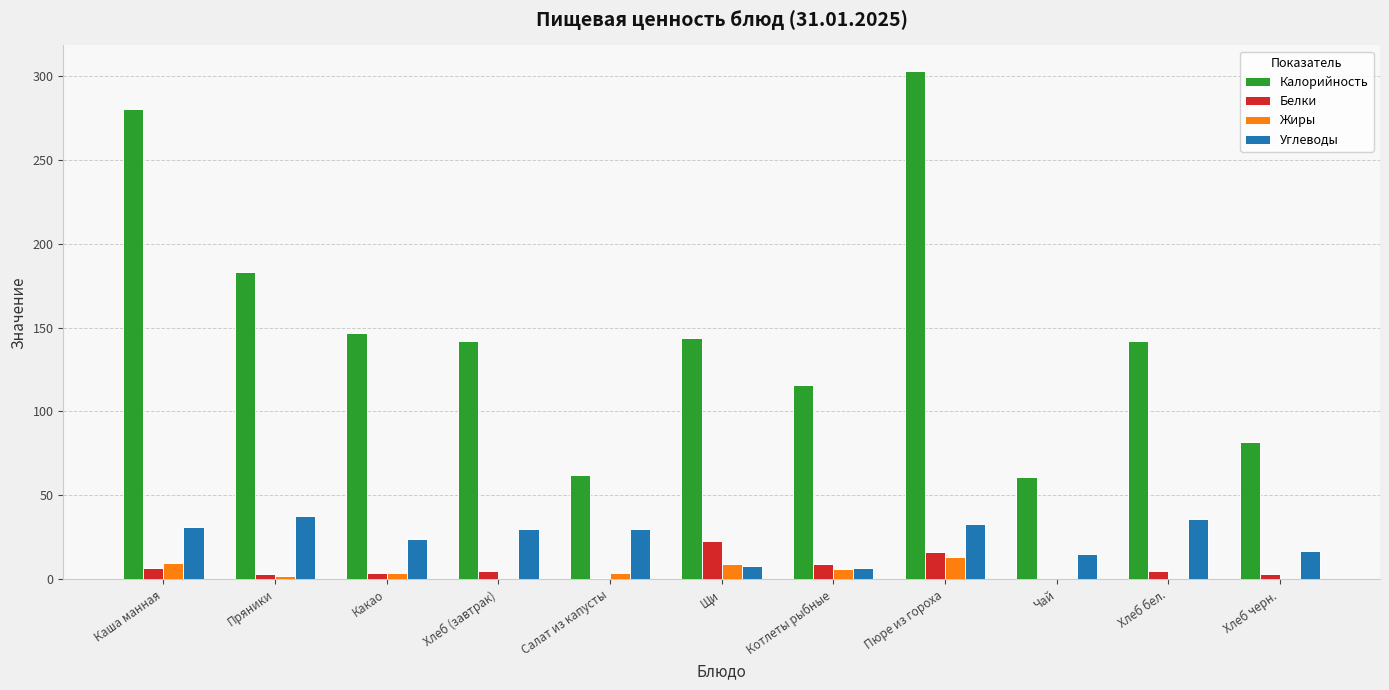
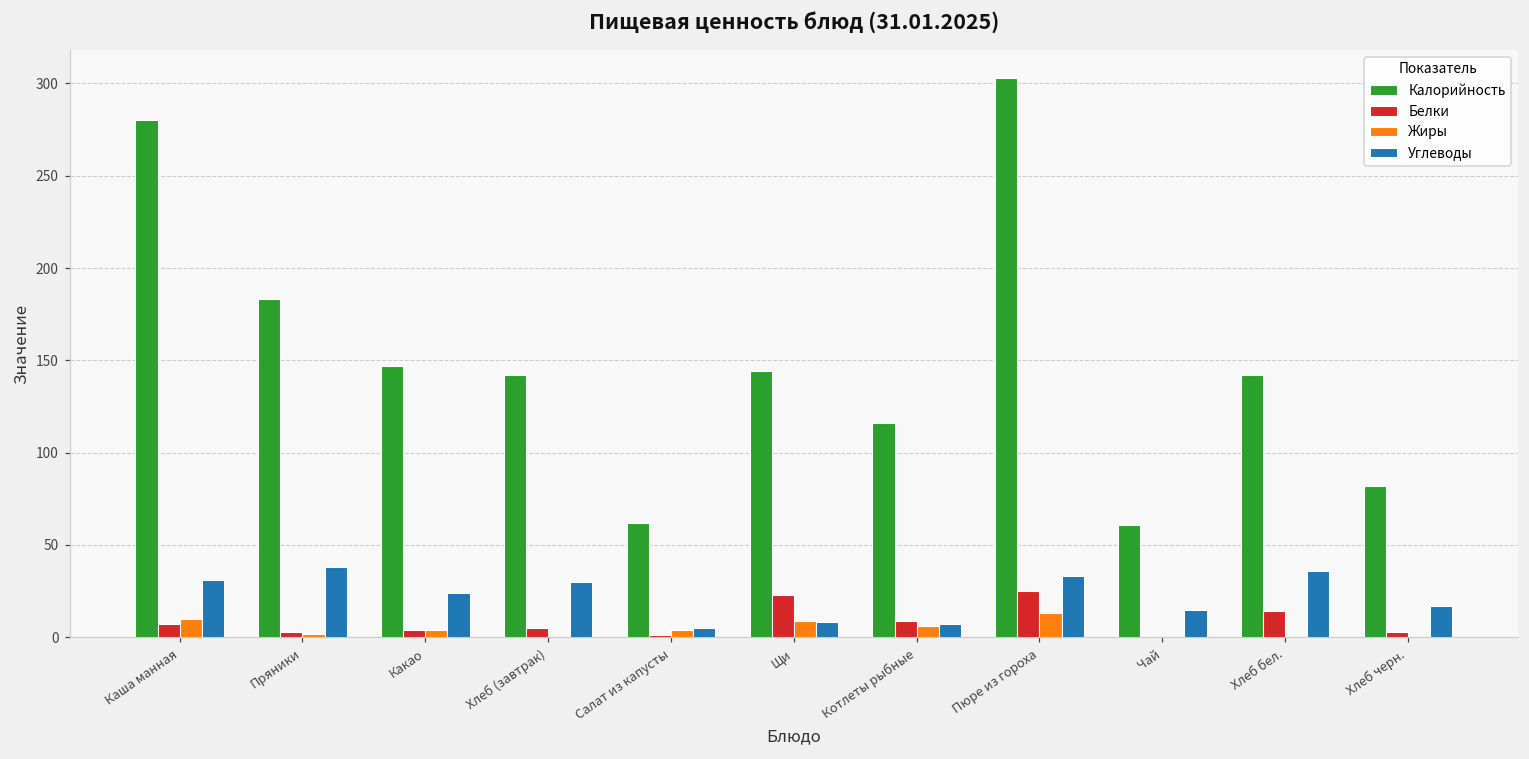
Углеводы, Салат из капусты: 30 -> 5
Белки, Пюре из гороха: 16 -> 25
Белки, Хлеб бел.: 5 -> 14
